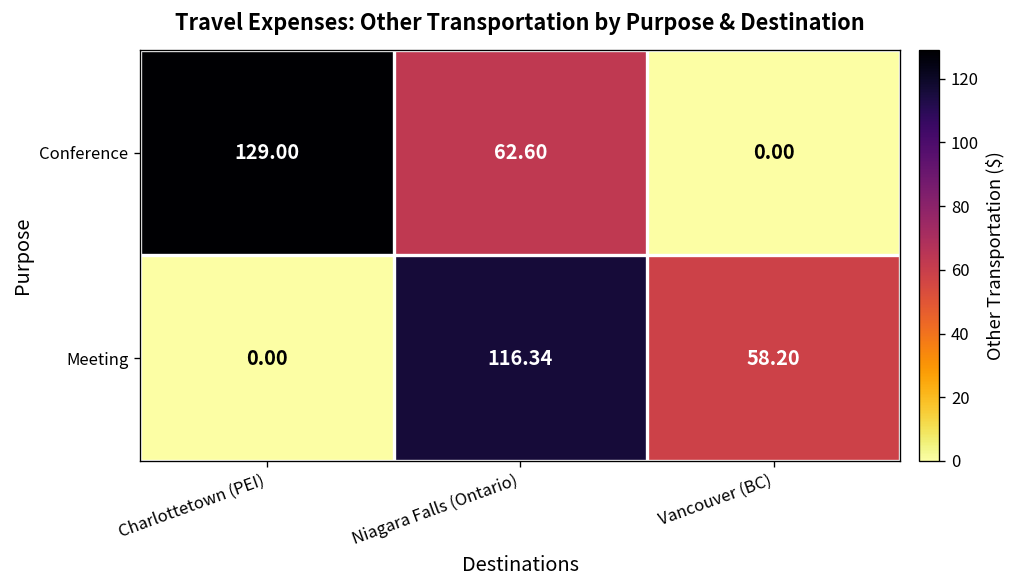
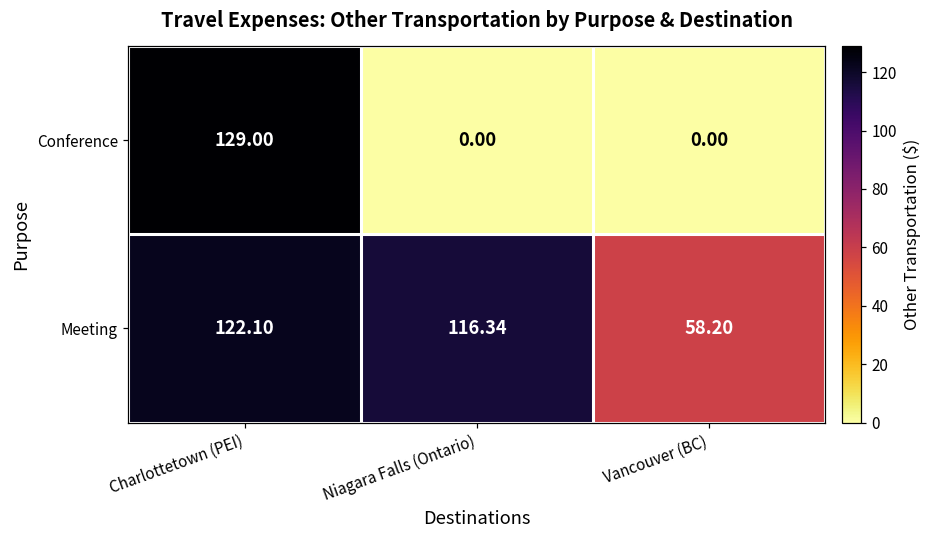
Conference, Niagara Falls (Ontario): 62.60 -> 0.00
Meeting, Charlottetown (PEI): 0.00 -> 122.10
